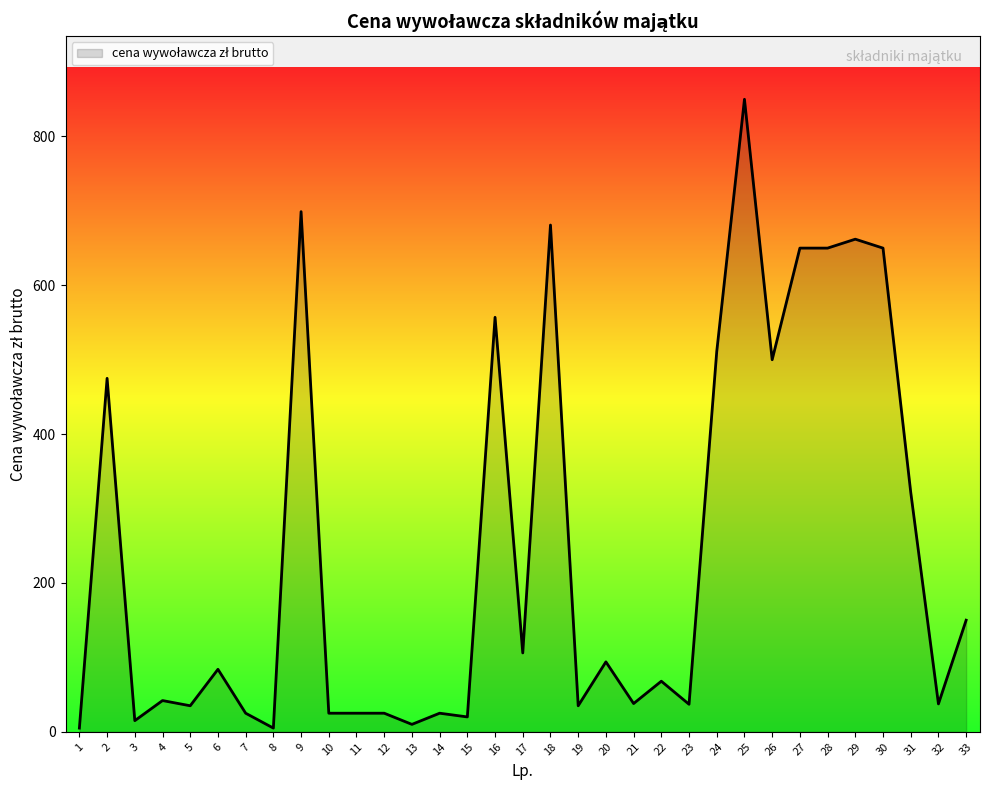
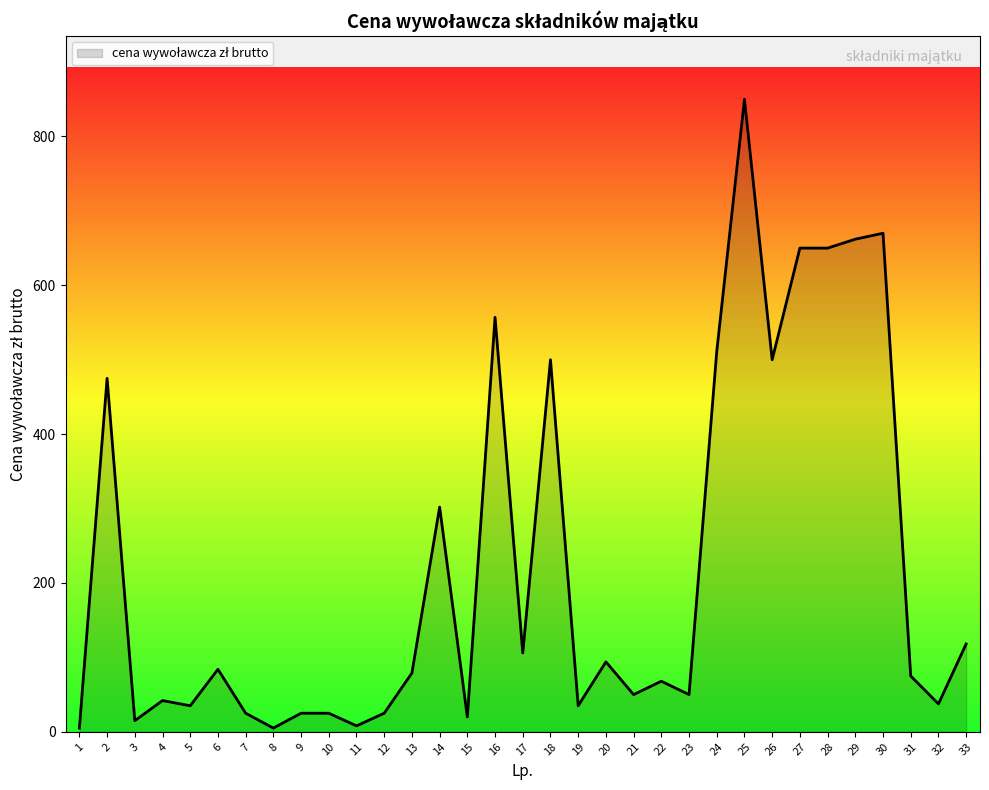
9: 700 -> 30
11: 30 -> 10
13: 10 -> 80
14: 30 -> 300
18: 680 -> 500
21: 40 -> 50
23: 40 -> 50
30: 650 -> 670
31: 320 -> 80
33: 150 -> 120
